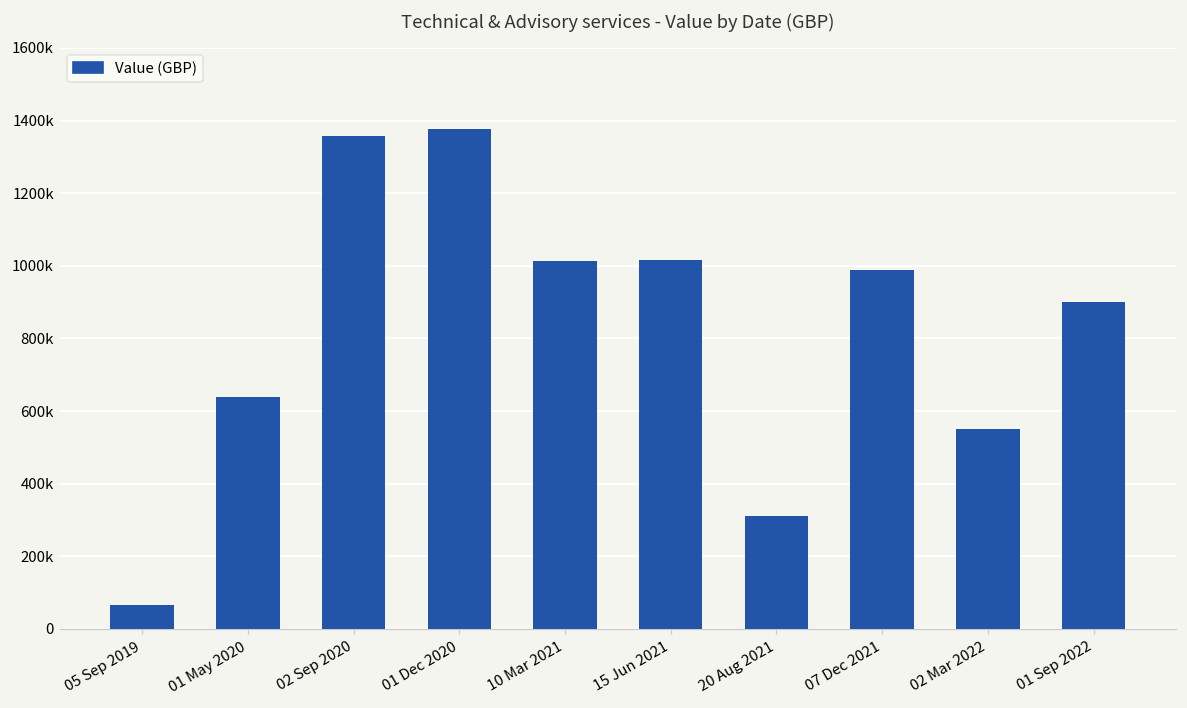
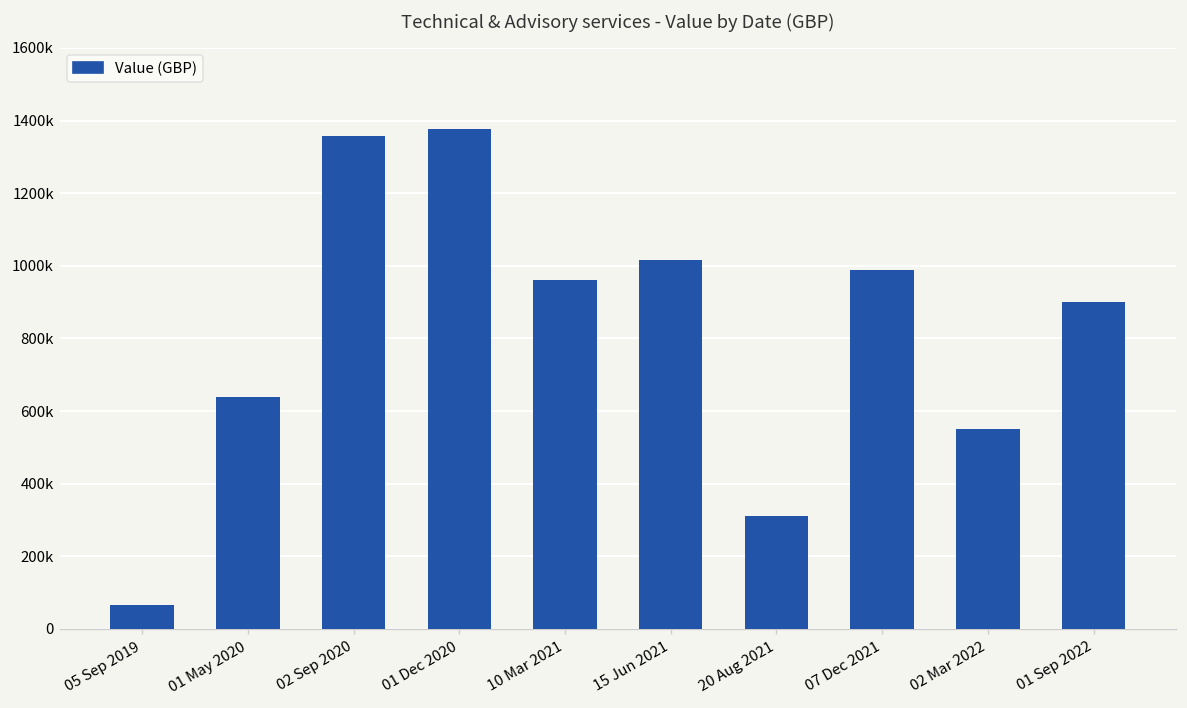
10 Mar 2021: 1010000 -> 960000
